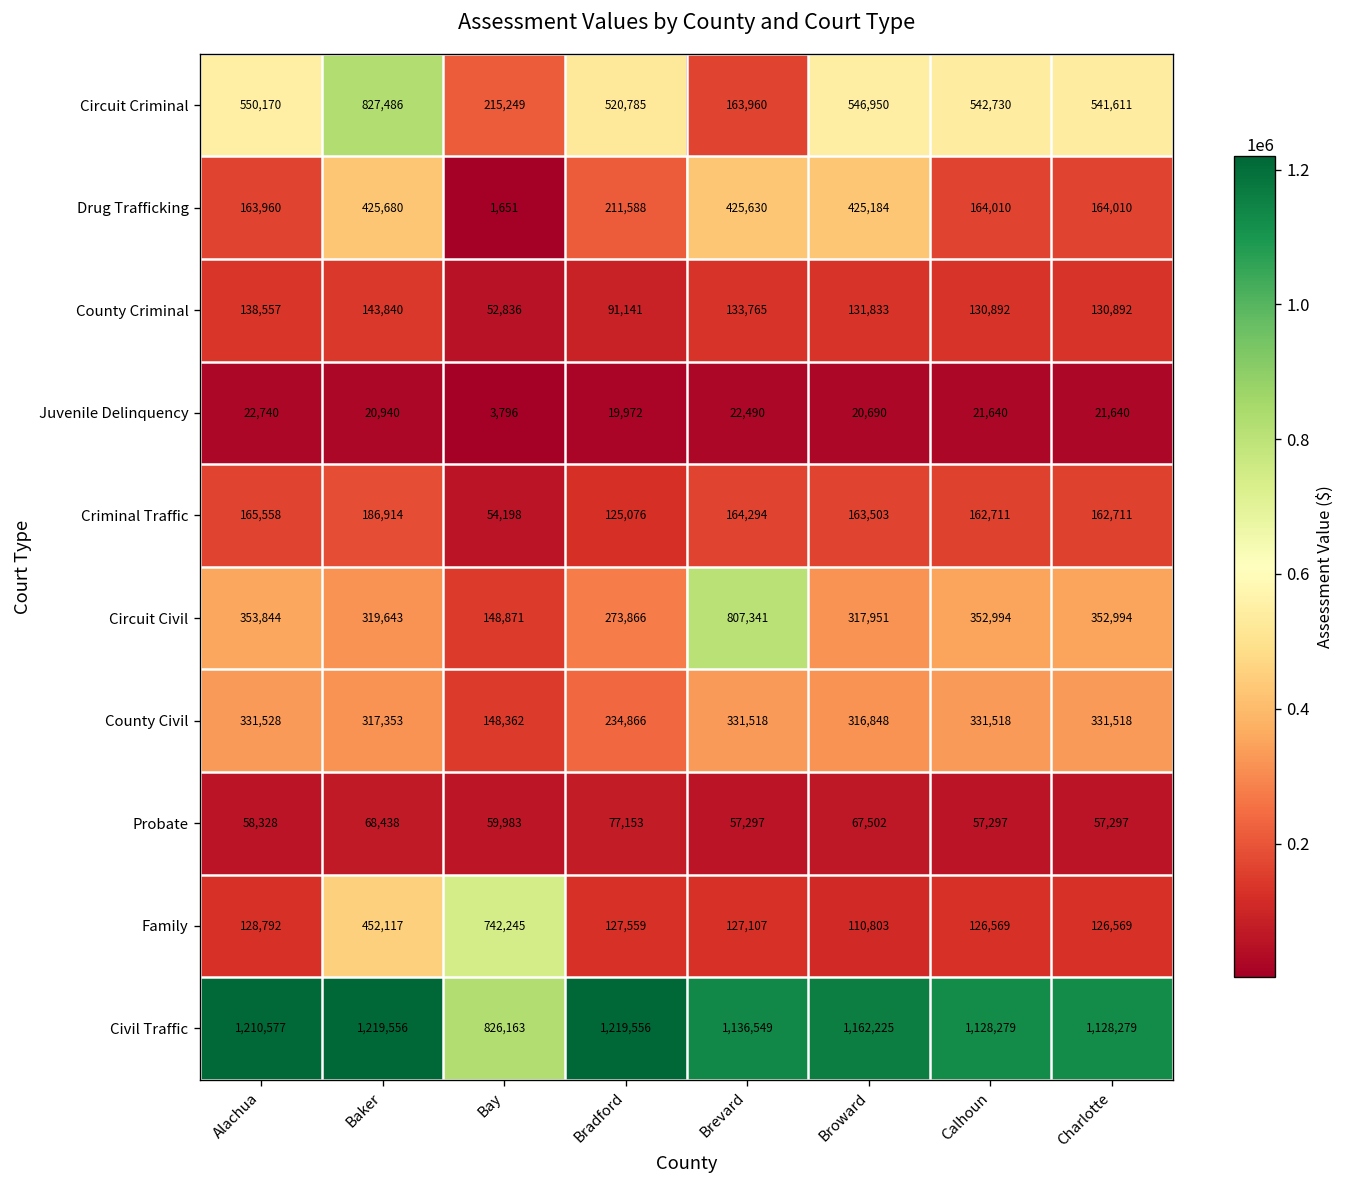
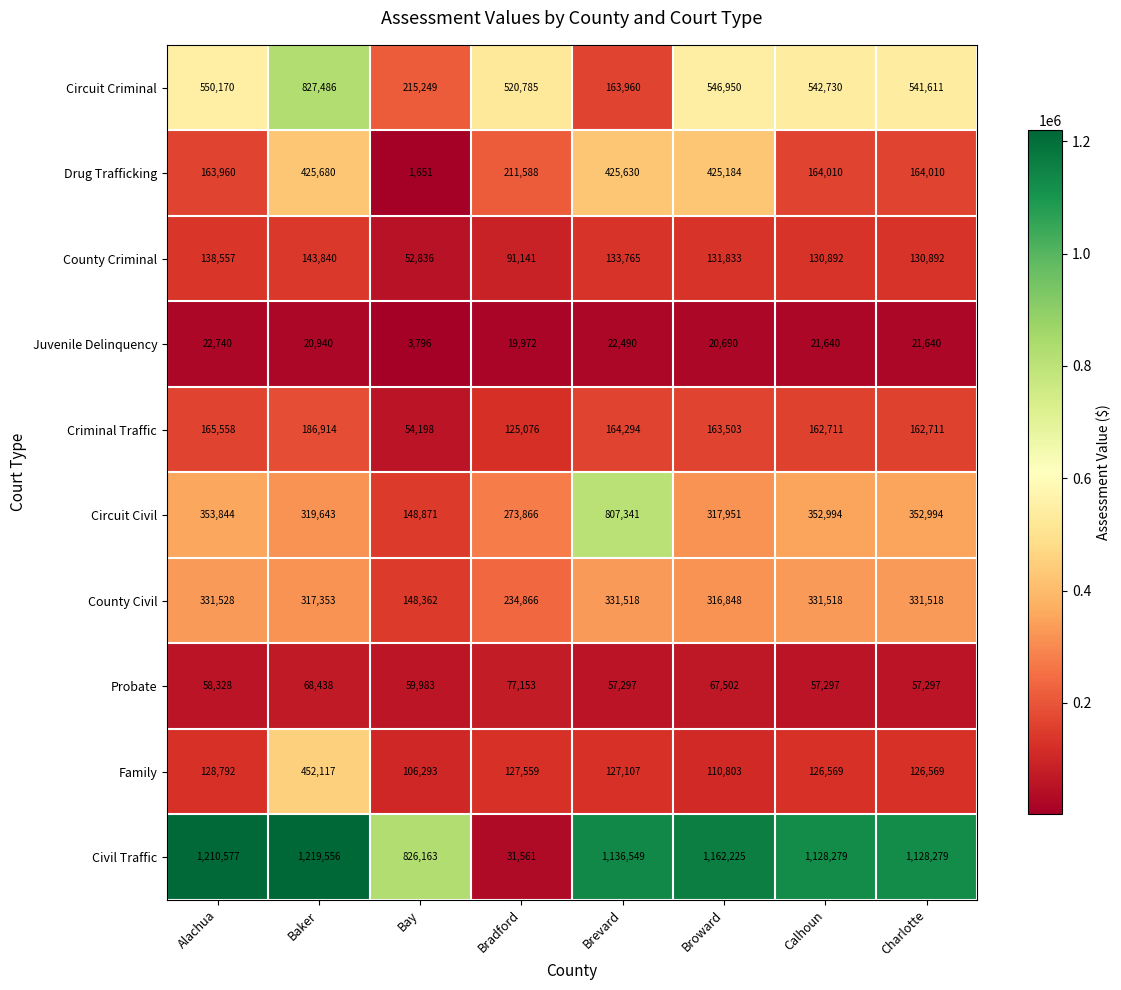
Family, Bay: 742,245 -> 106,293
Civil Traffic, Bradford: 1,219,556 -> 31,561
